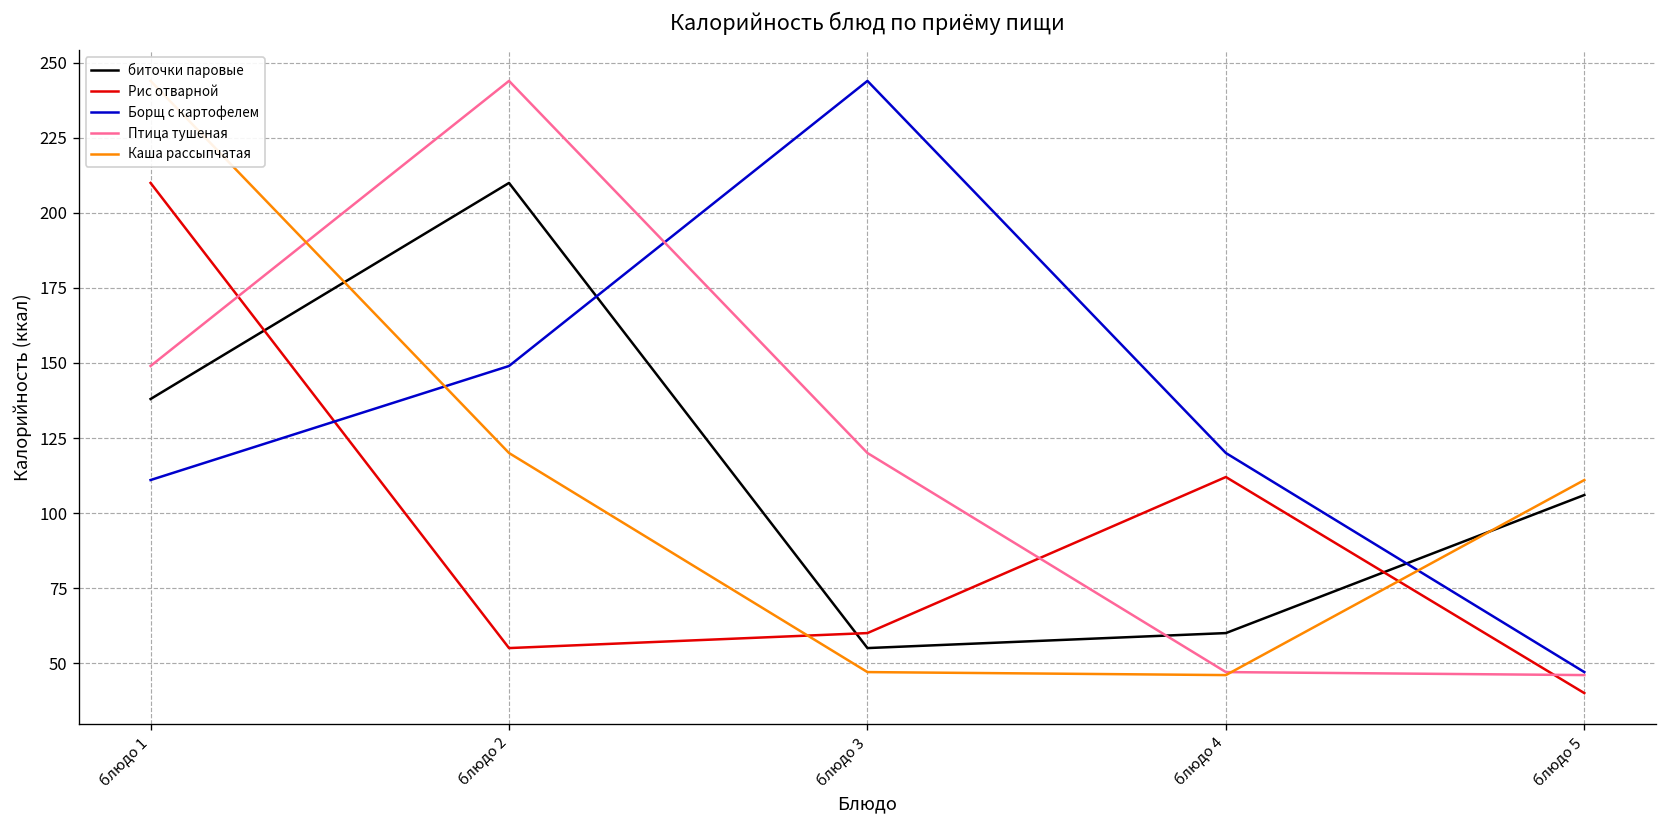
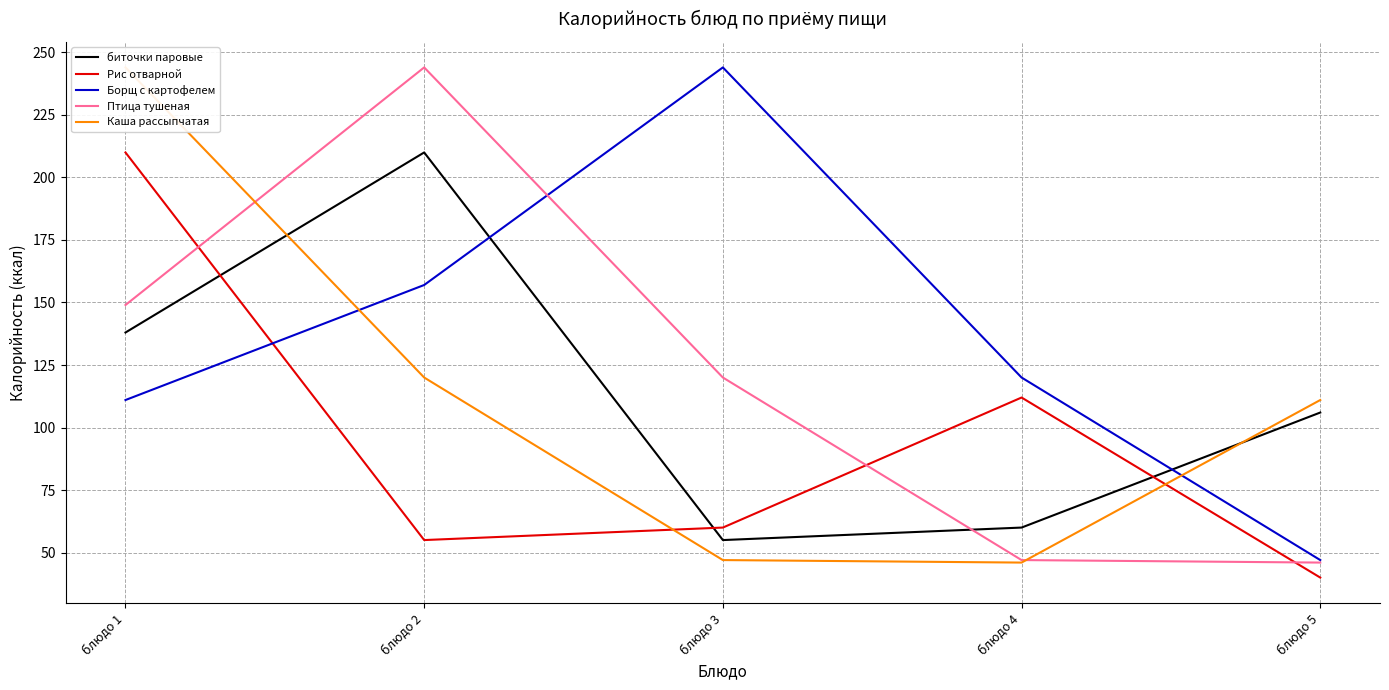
Борщ с картофелем, блюдо 2: 149 -> 157
